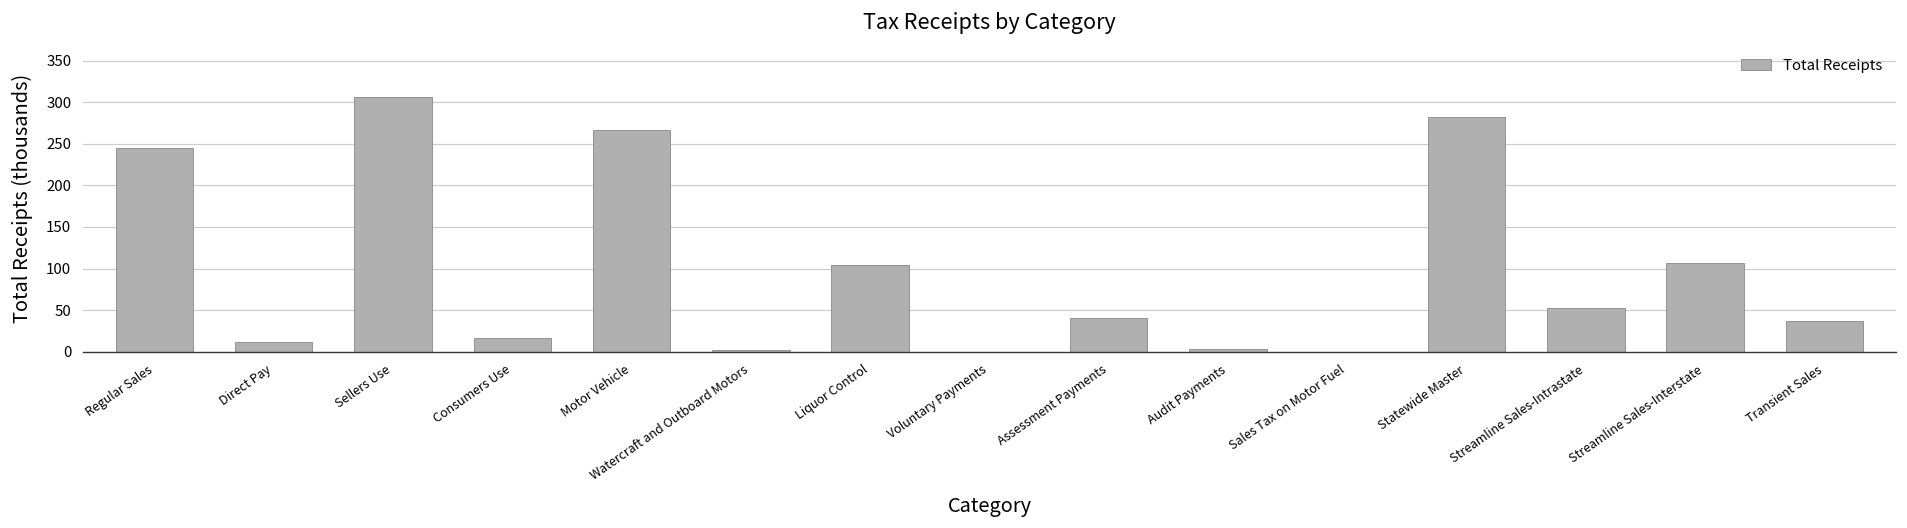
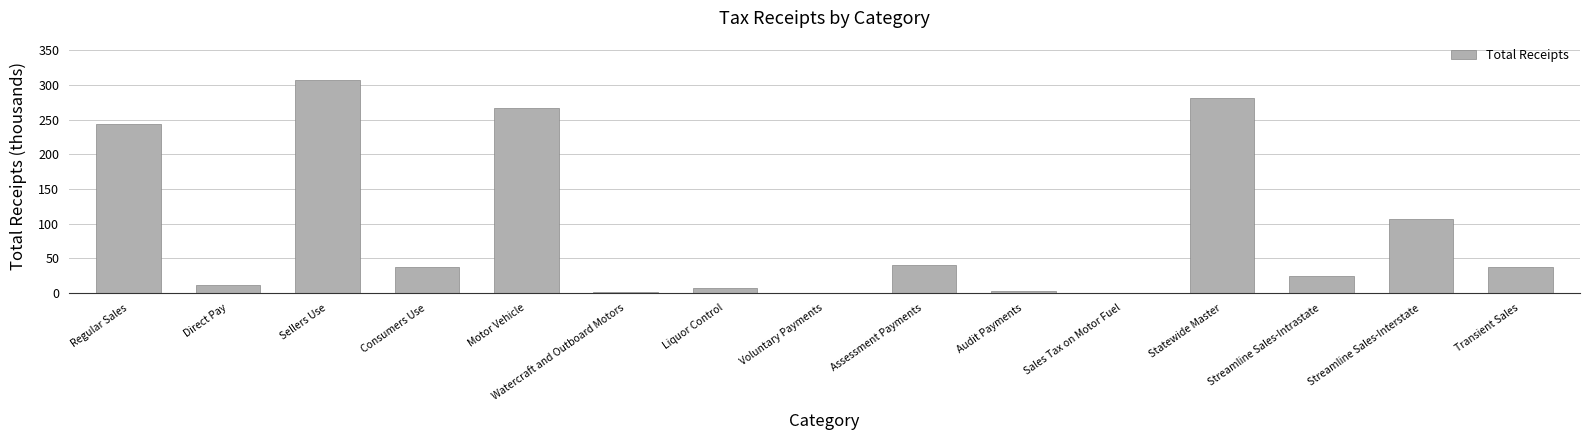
Consumers Use: 20 -> 40
Liquor Control: 100 -> 10
Streamline Sales-Intrastate: 50 -> 20
